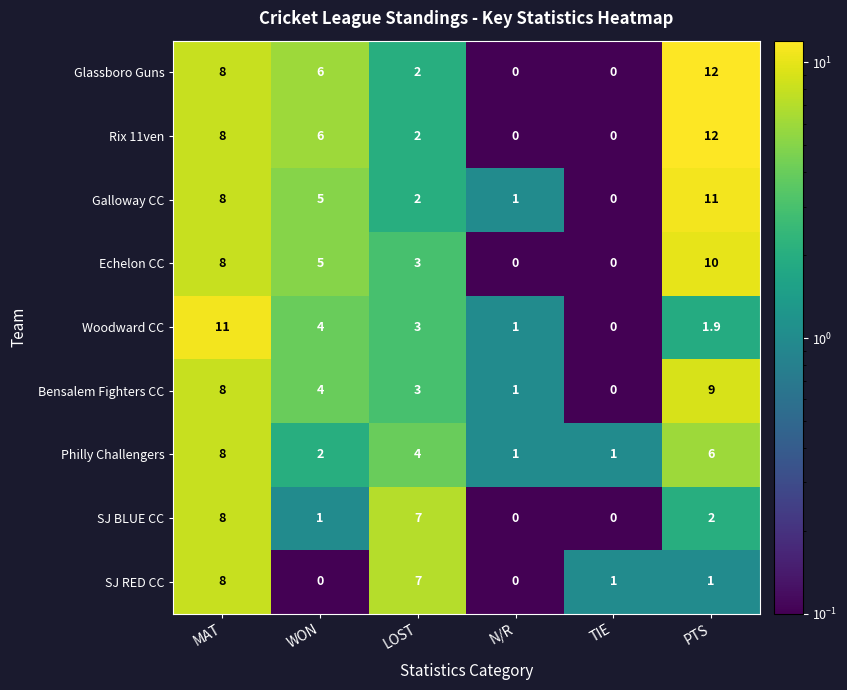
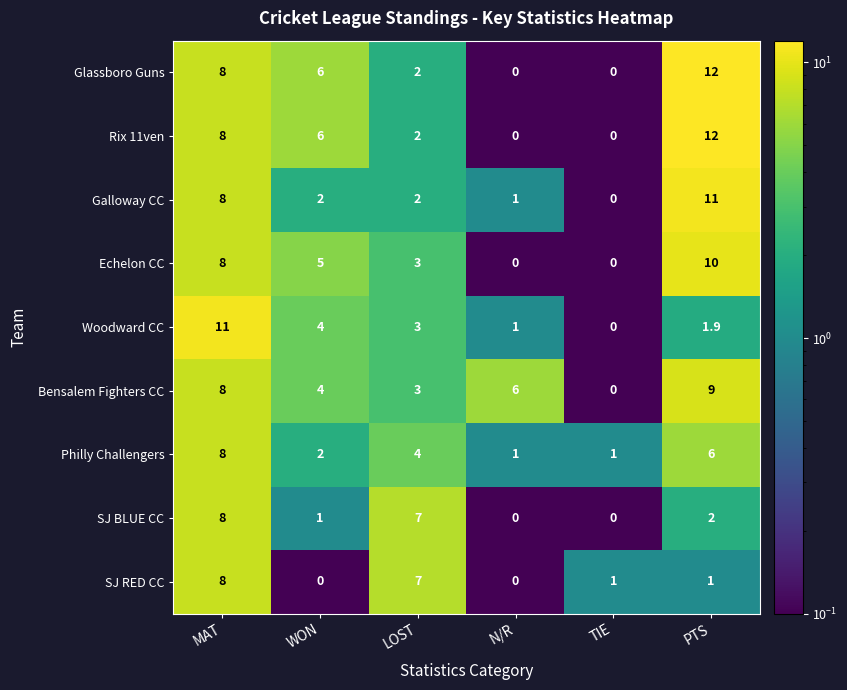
Galloway CC, WON: 5 -> 2
Bensalem Fighters CC, N/R: 1 -> 6
